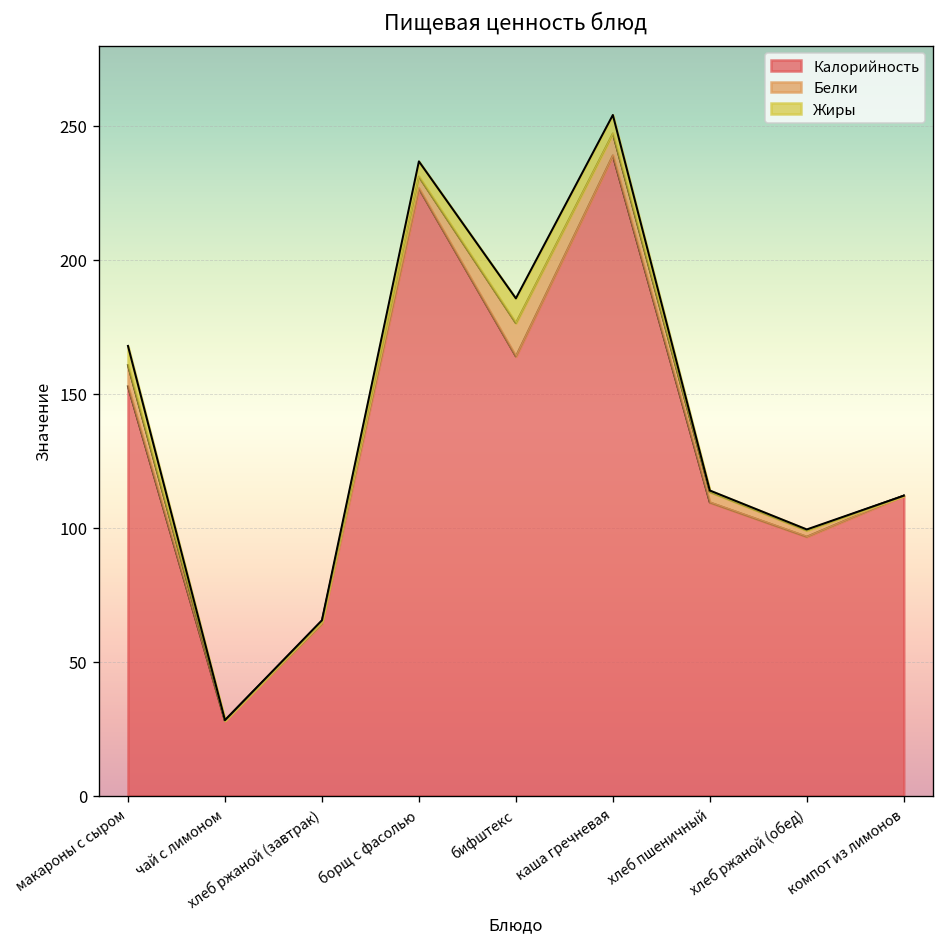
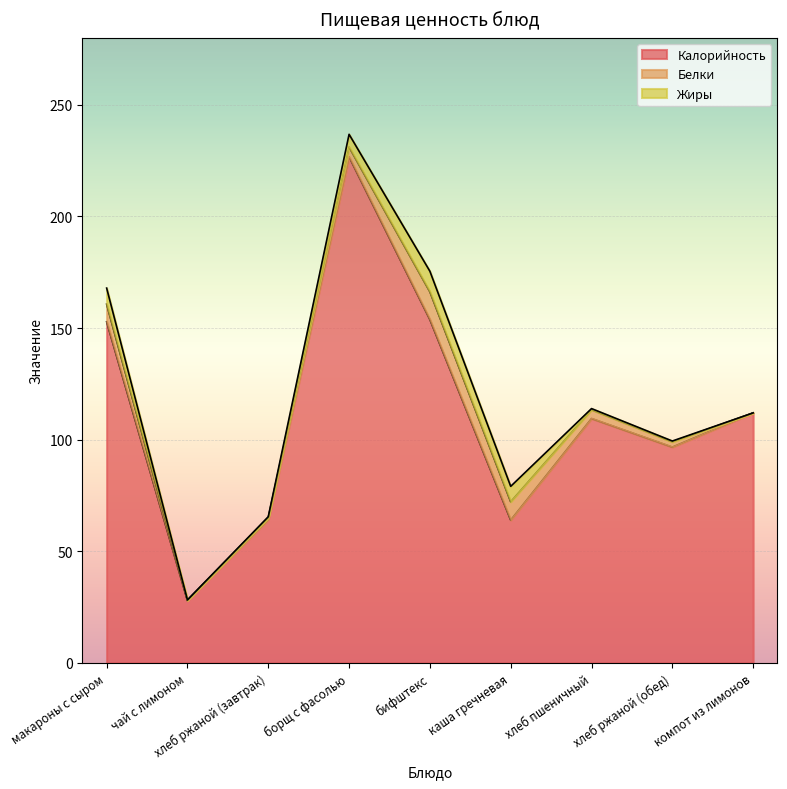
Калорийность, бифштекс: 164 -> 154
Калорийность, каша гречневая: 239 -> 64
